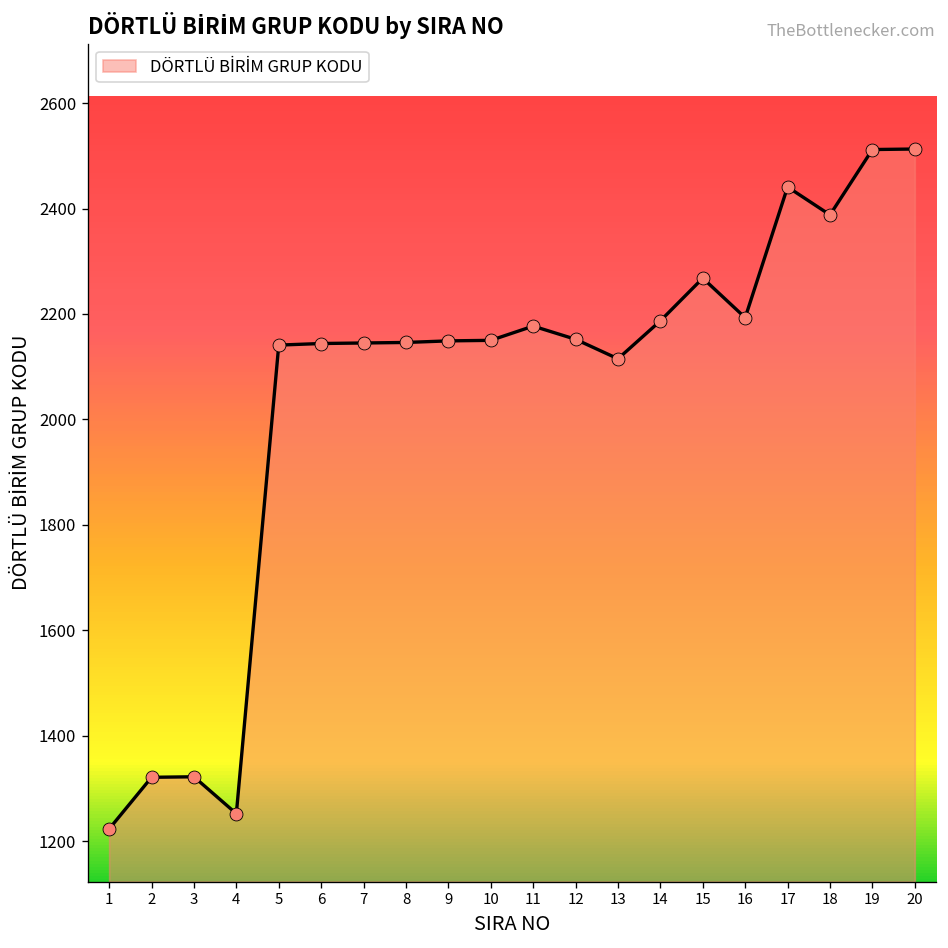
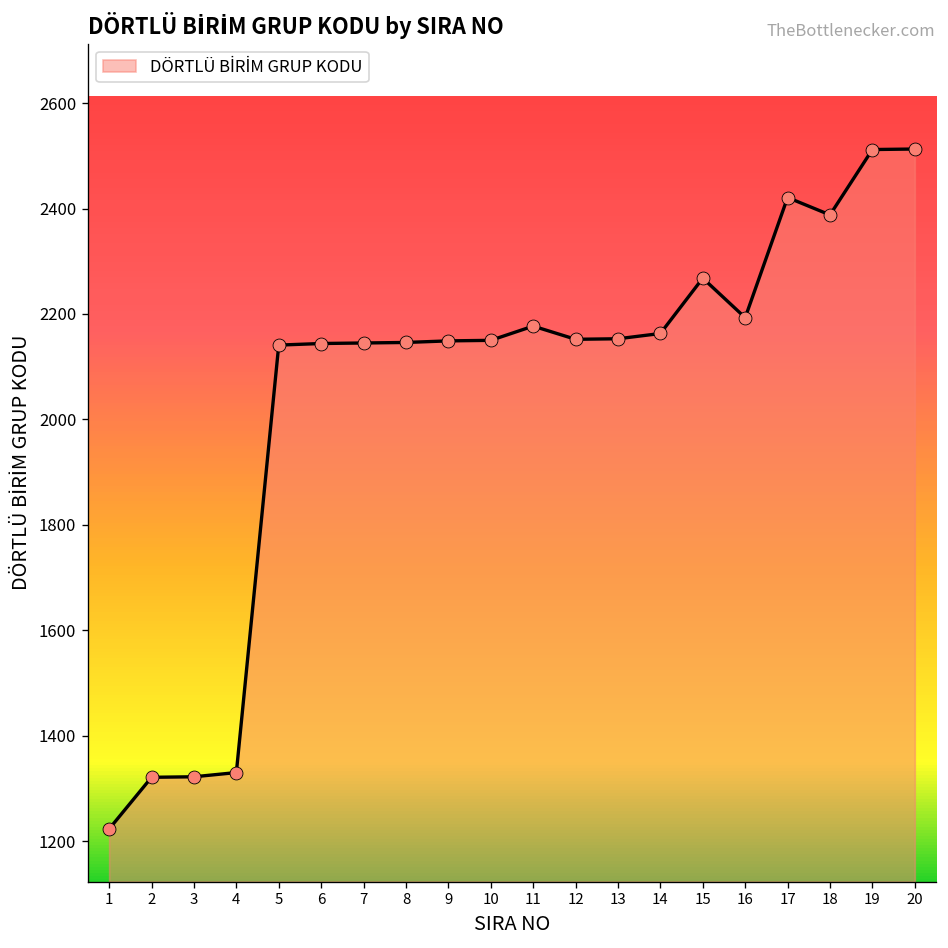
4: 1250 -> 1330
13: 2120 -> 2150
14: 2190 -> 2160
17: 2440 -> 2420
